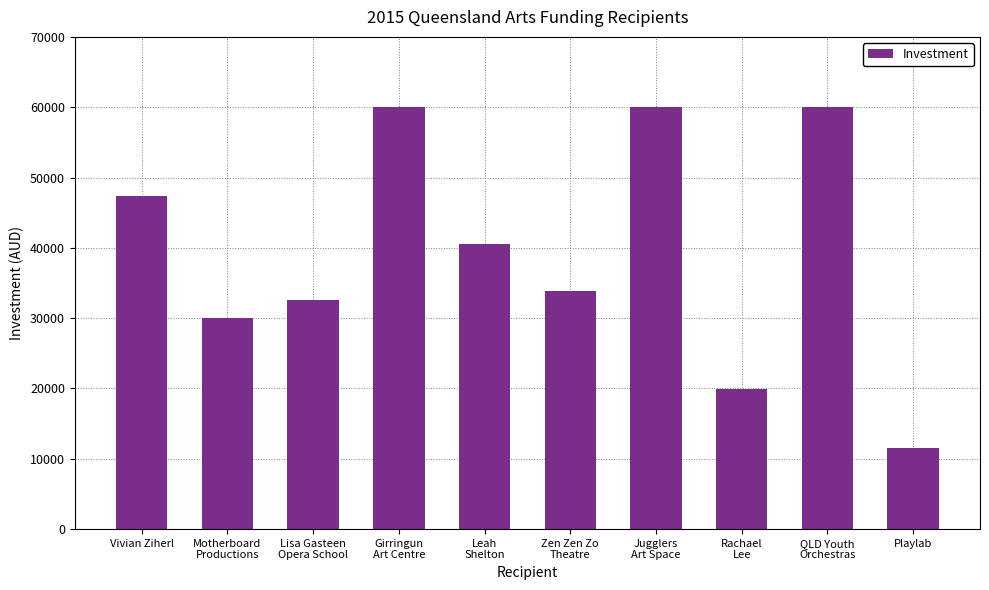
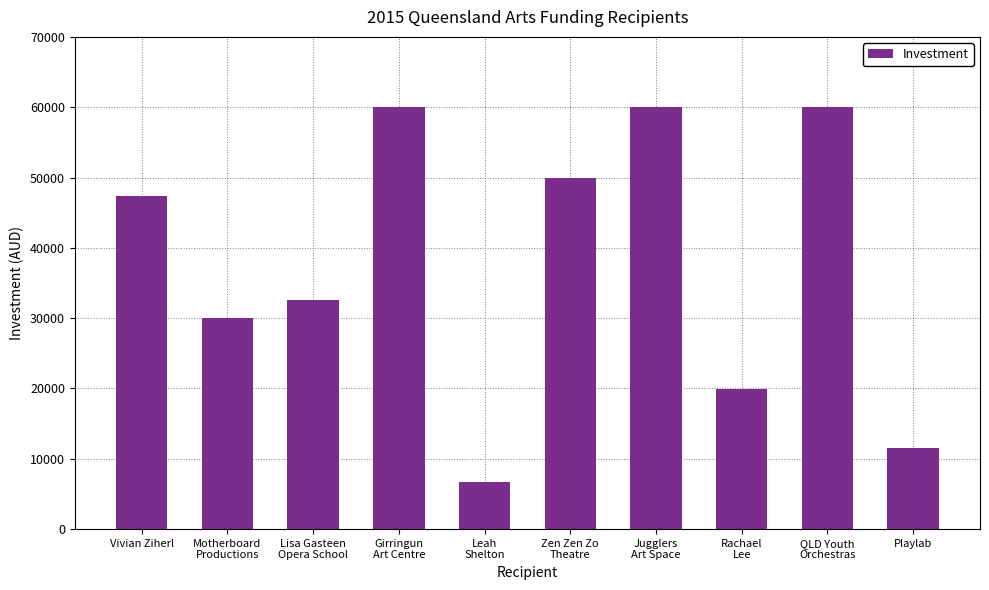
Leah Shelton: 40000 -> 7000
Zen Zen Zo Theatre: 34000 -> 50000
